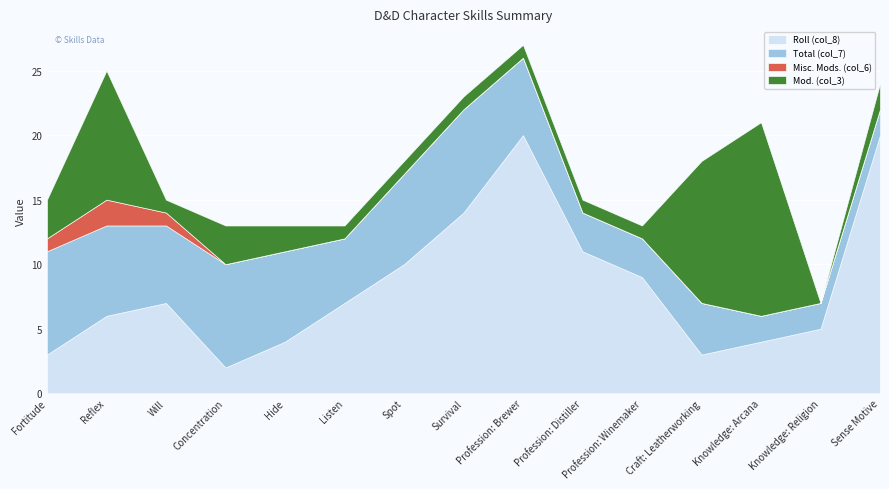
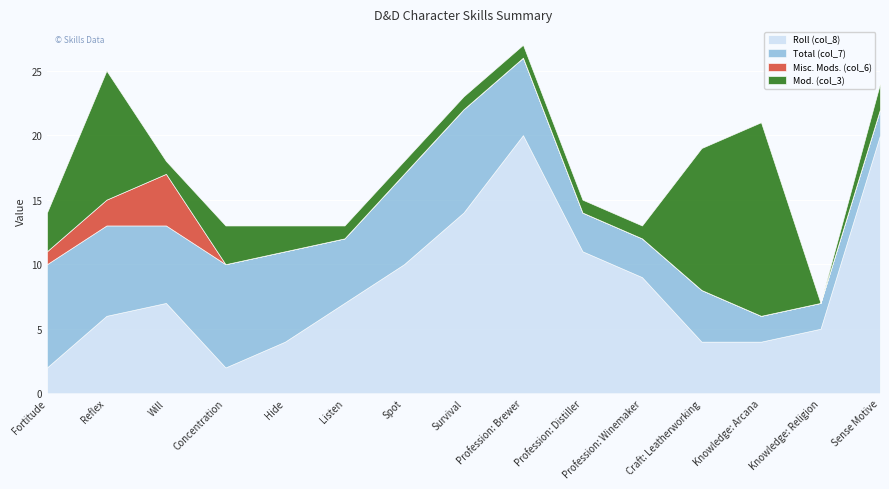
Roll (col_8), Fortitude: 3 -> 2
Misc. Mods. (col_6), Will: 1 -> 4
Roll (col_8), Craft: Leatherworking: 3 -> 4
